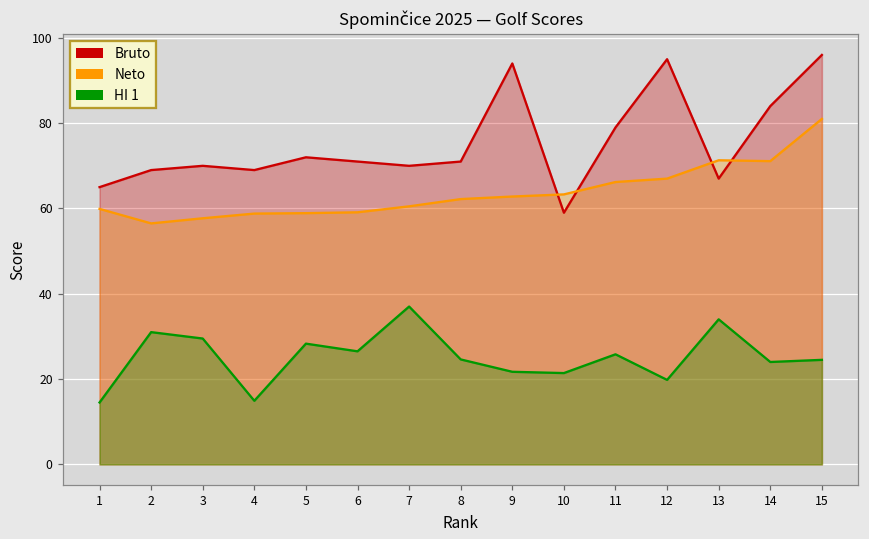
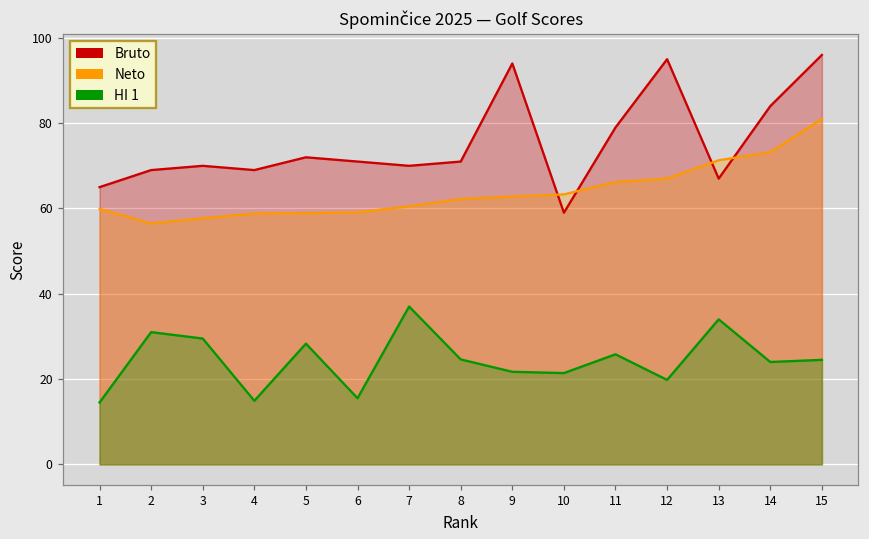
HI 1, 6: 27 -> 16
Neto, 14: 71 -> 73
